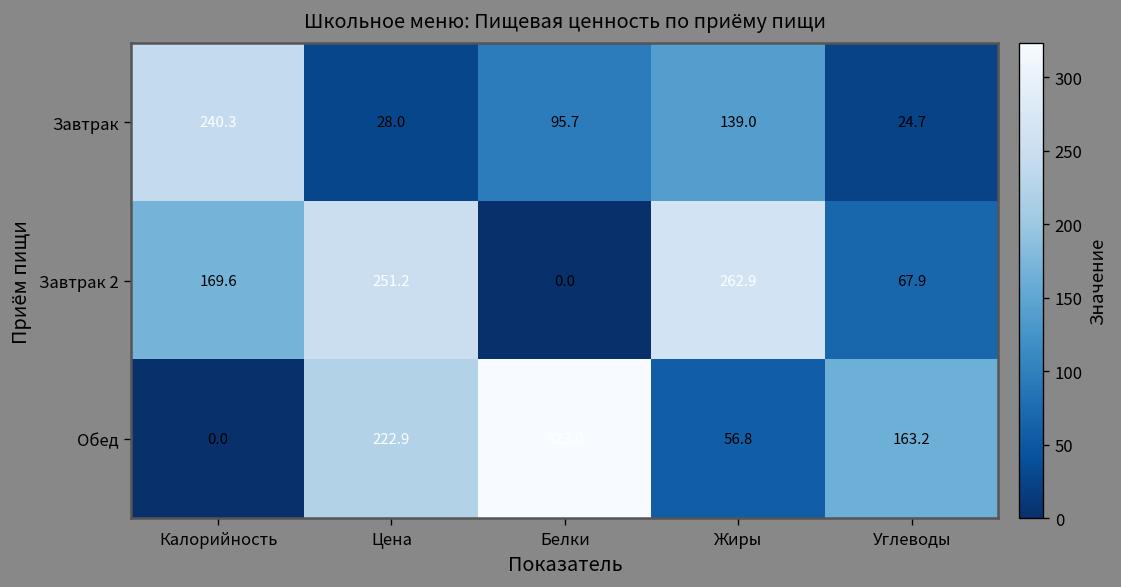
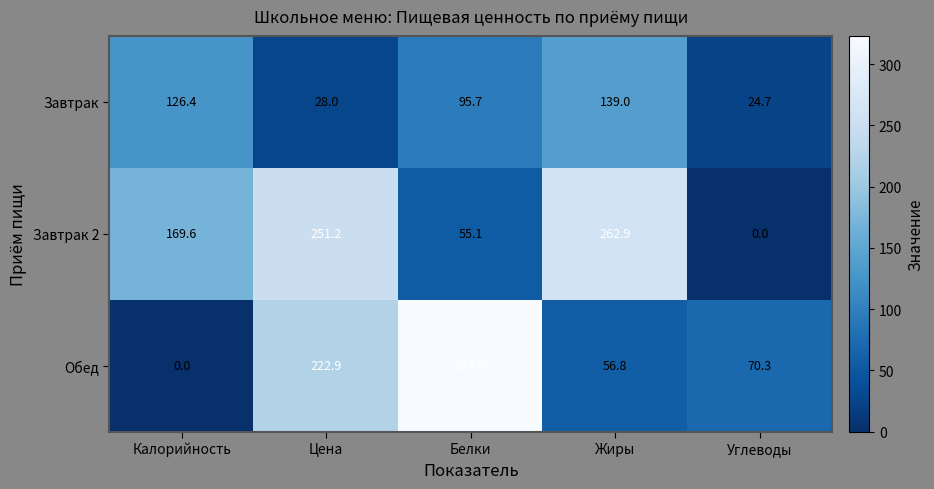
Завтрак, Калорийность: 240.3 -> 126.4
Завтрак 2, Белки: 0.0 -> 55.1
Завтрак 2, Углеводы: 67.9 -> 0.0
Обед, Углеводы: 163.2 -> 70.3
